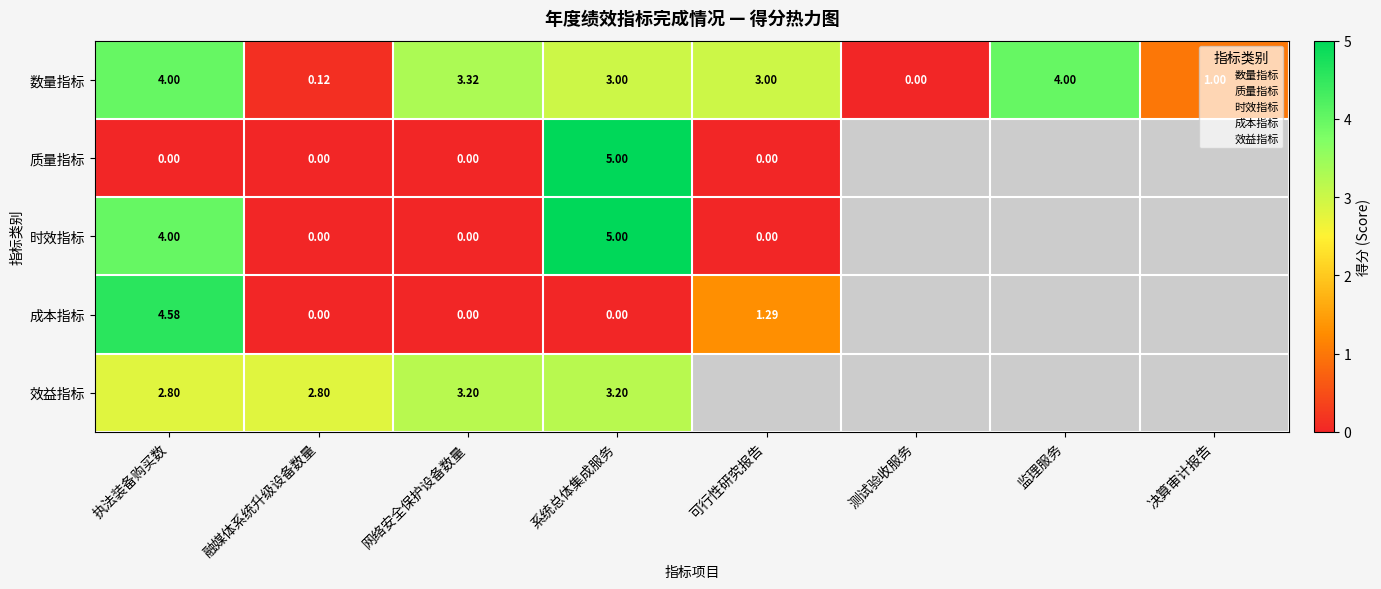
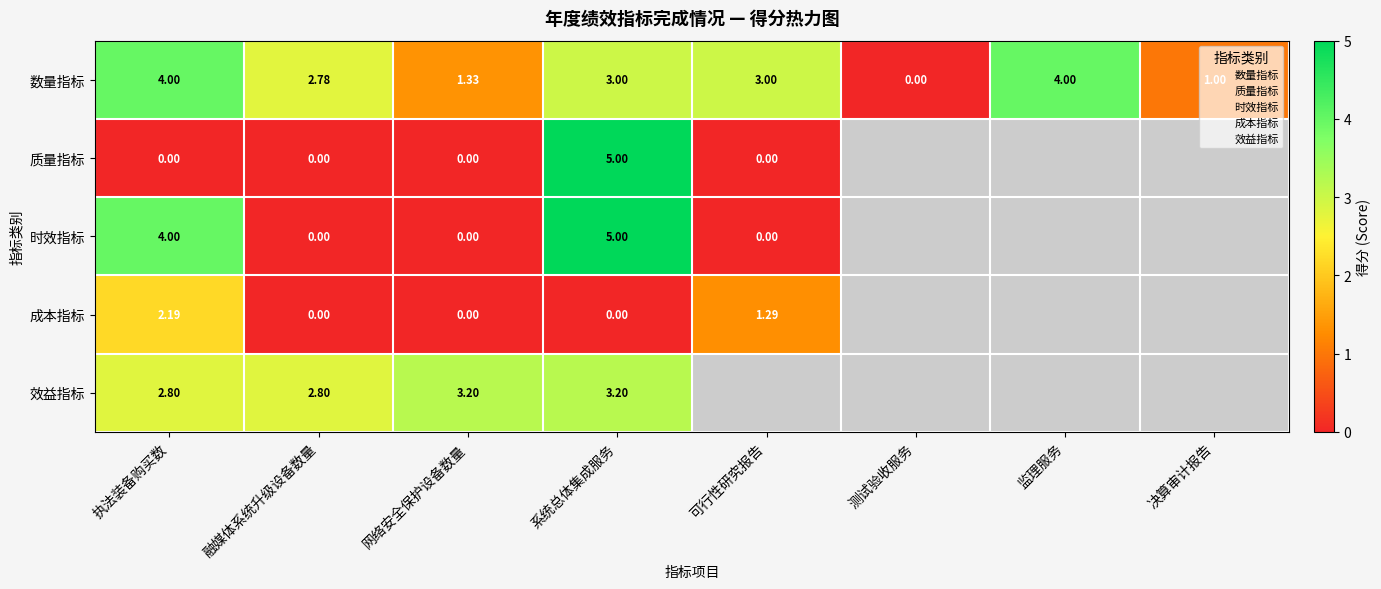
数量指标, 融媒体系统升级设备数量: 0.12 -> 2.78
数量指标, 网络安全保护设备数量: 3.32 -> 1.33
成本指标, 执法装备购买数: 4.58 -> 2.19
